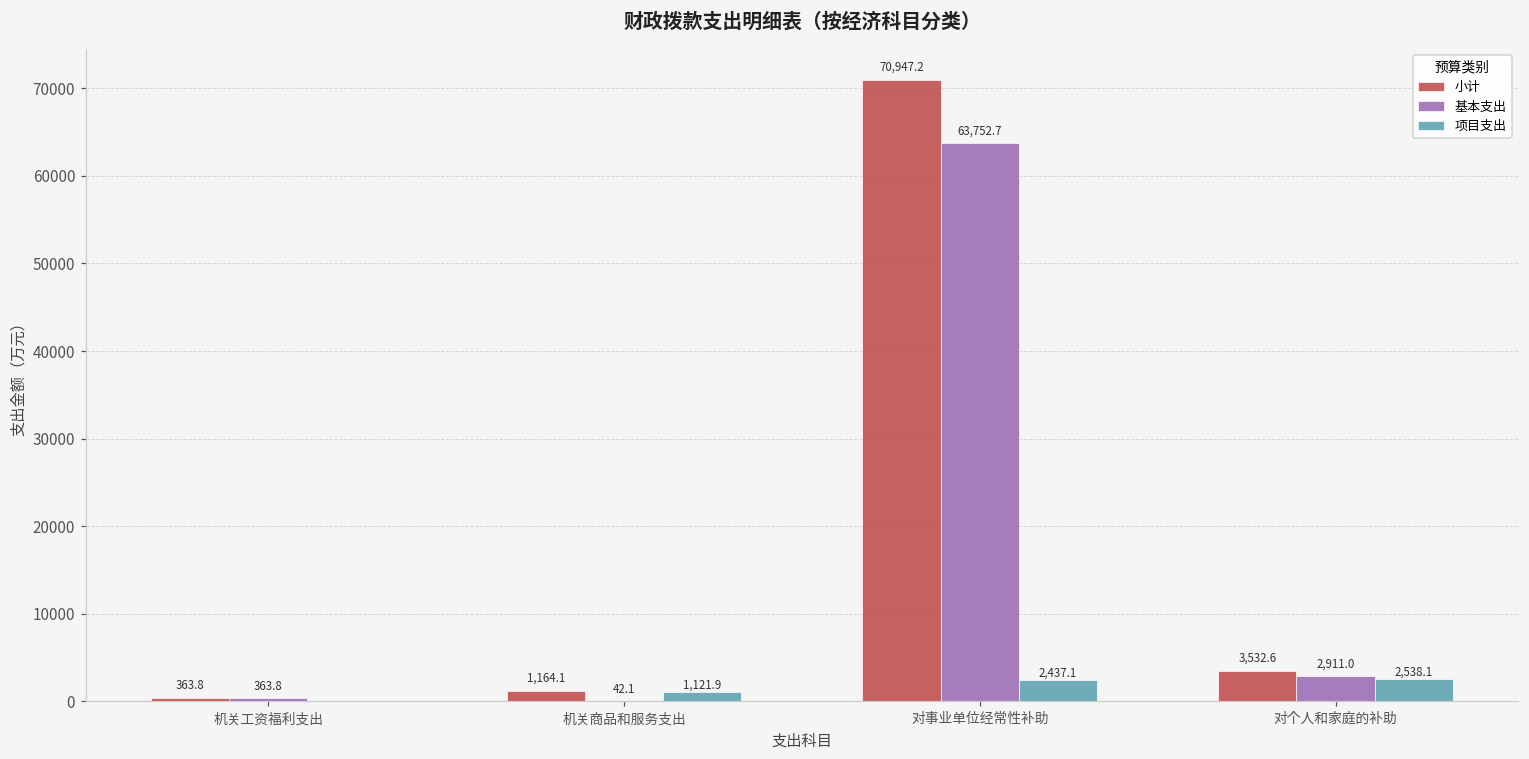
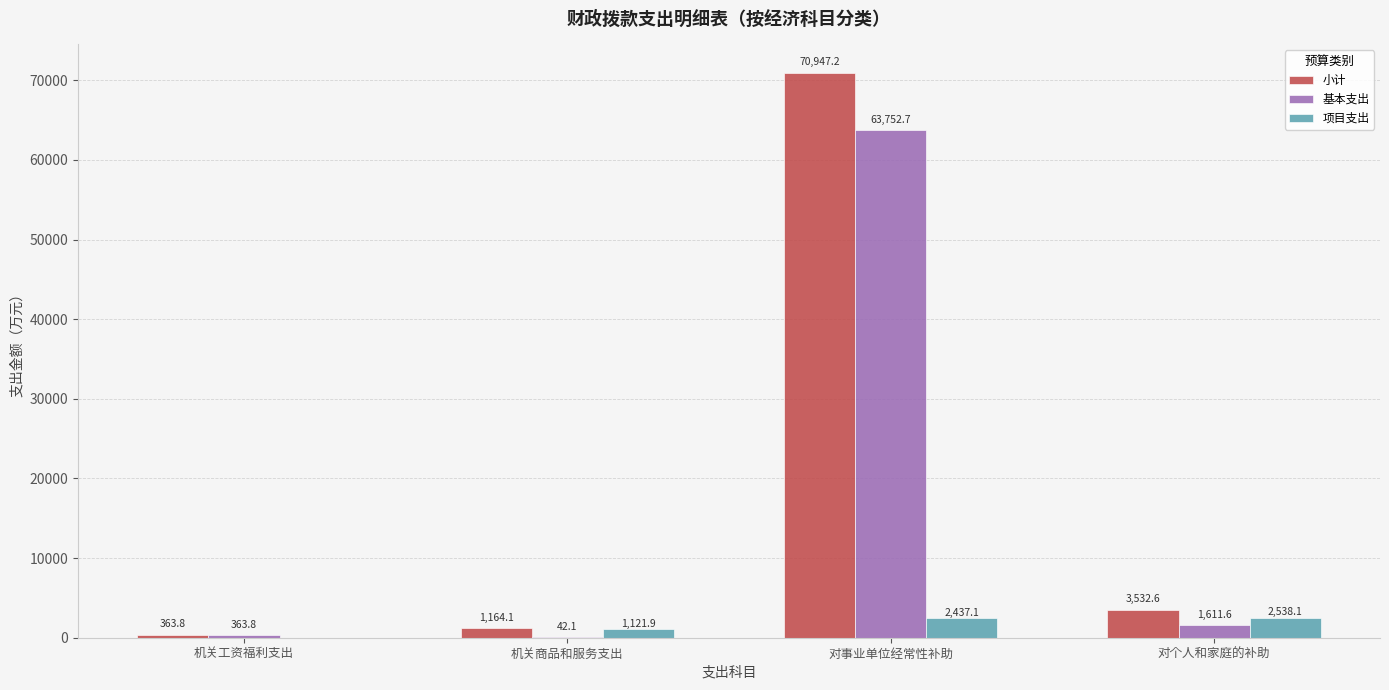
基本支出, 对个人和家庭的补助: 2,911.0 -> 1,611.6
